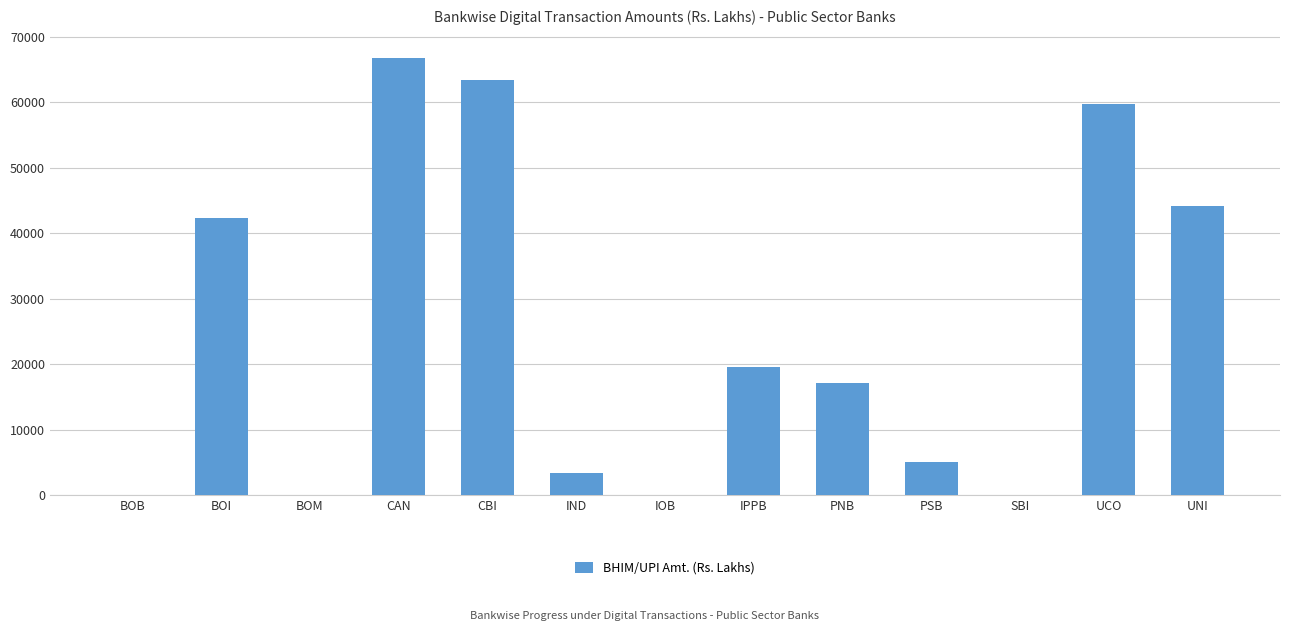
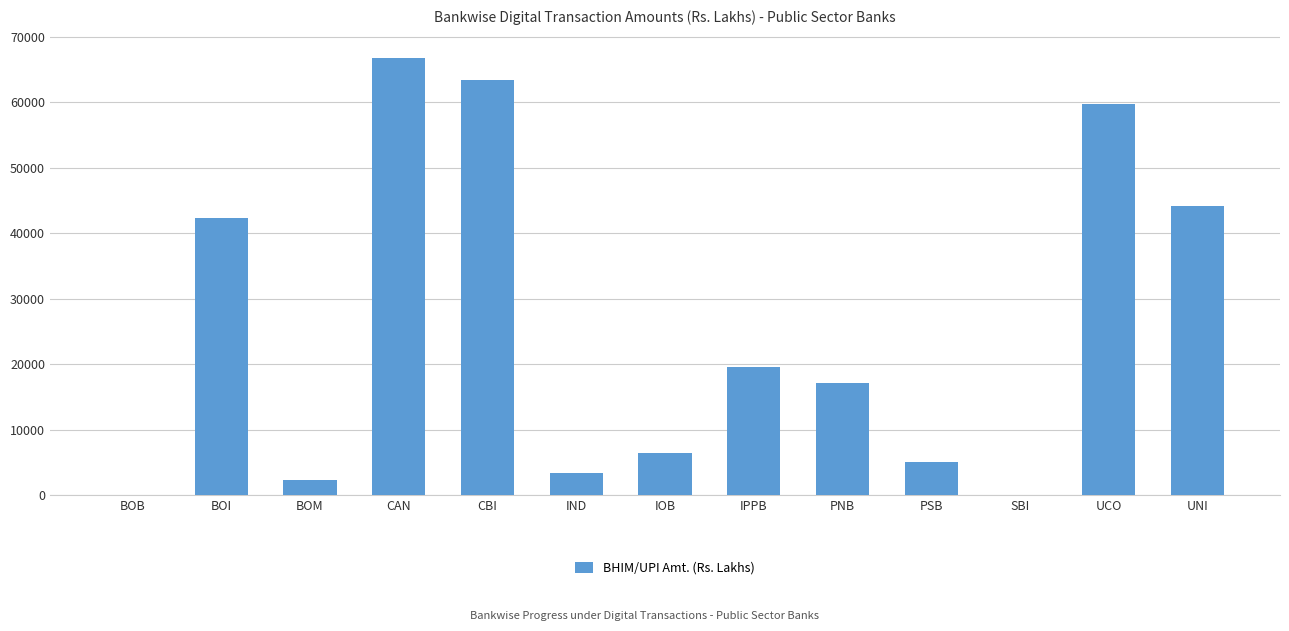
BOM: 0 -> 2000
IOB: 0 -> 6000
